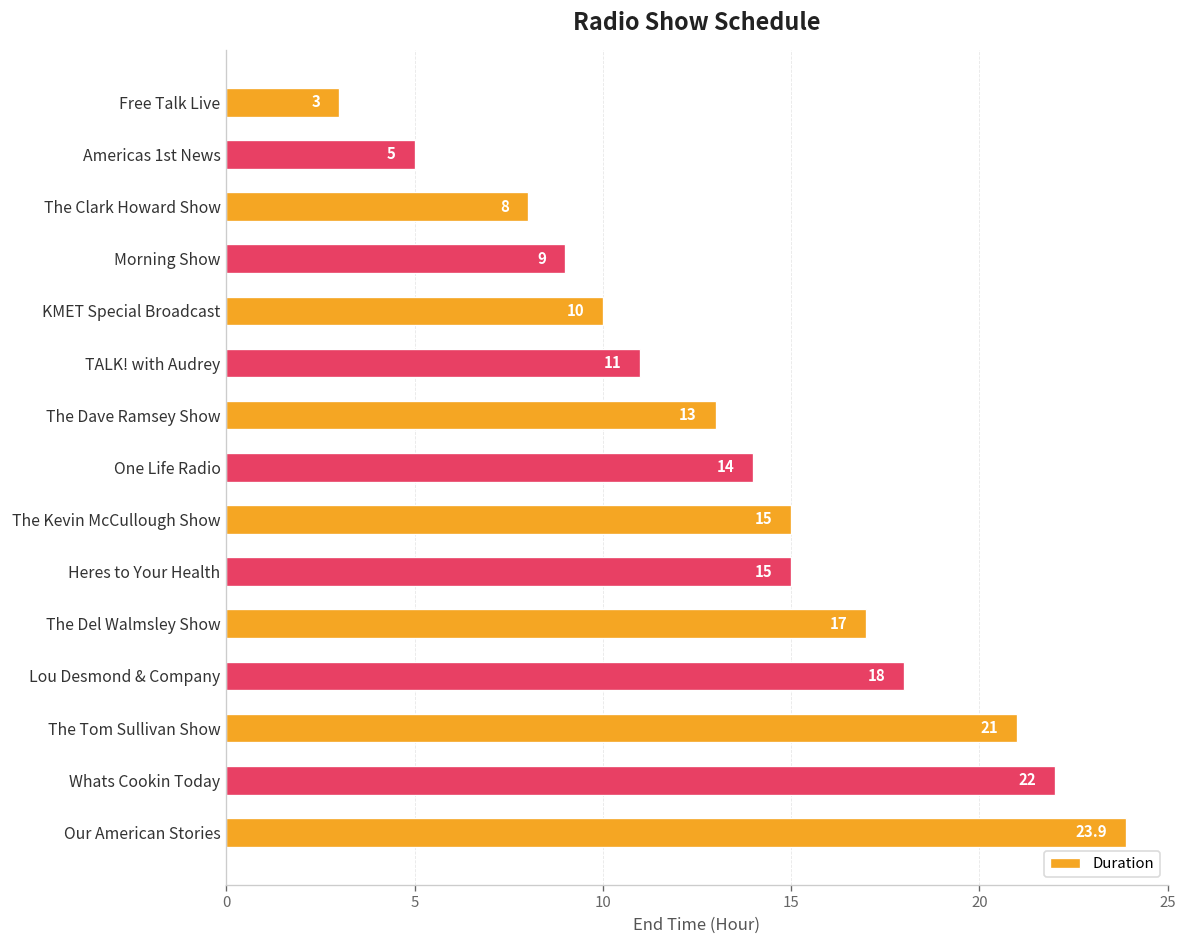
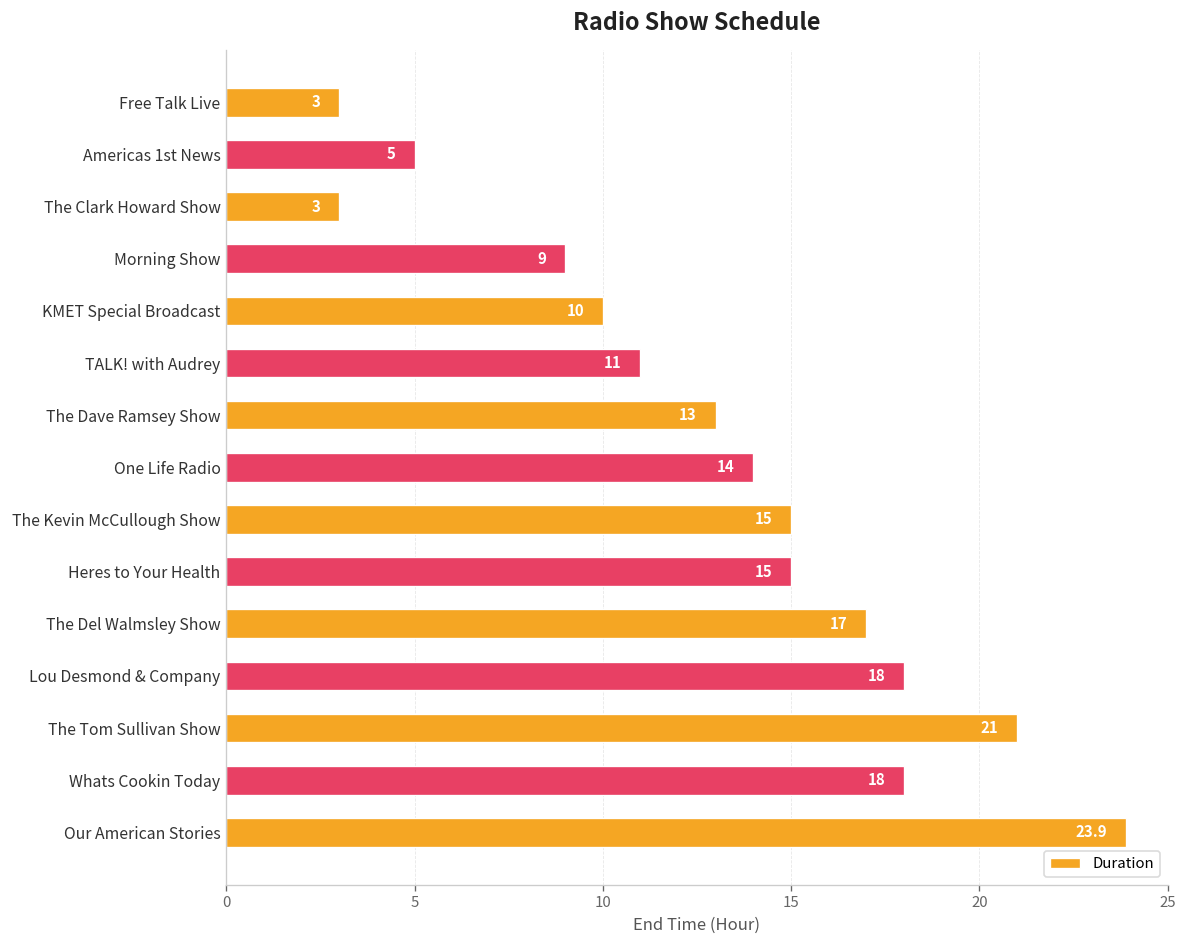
The Clark Howard Show: 8 -> 3
Whats Cookin Today: 22 -> 18
